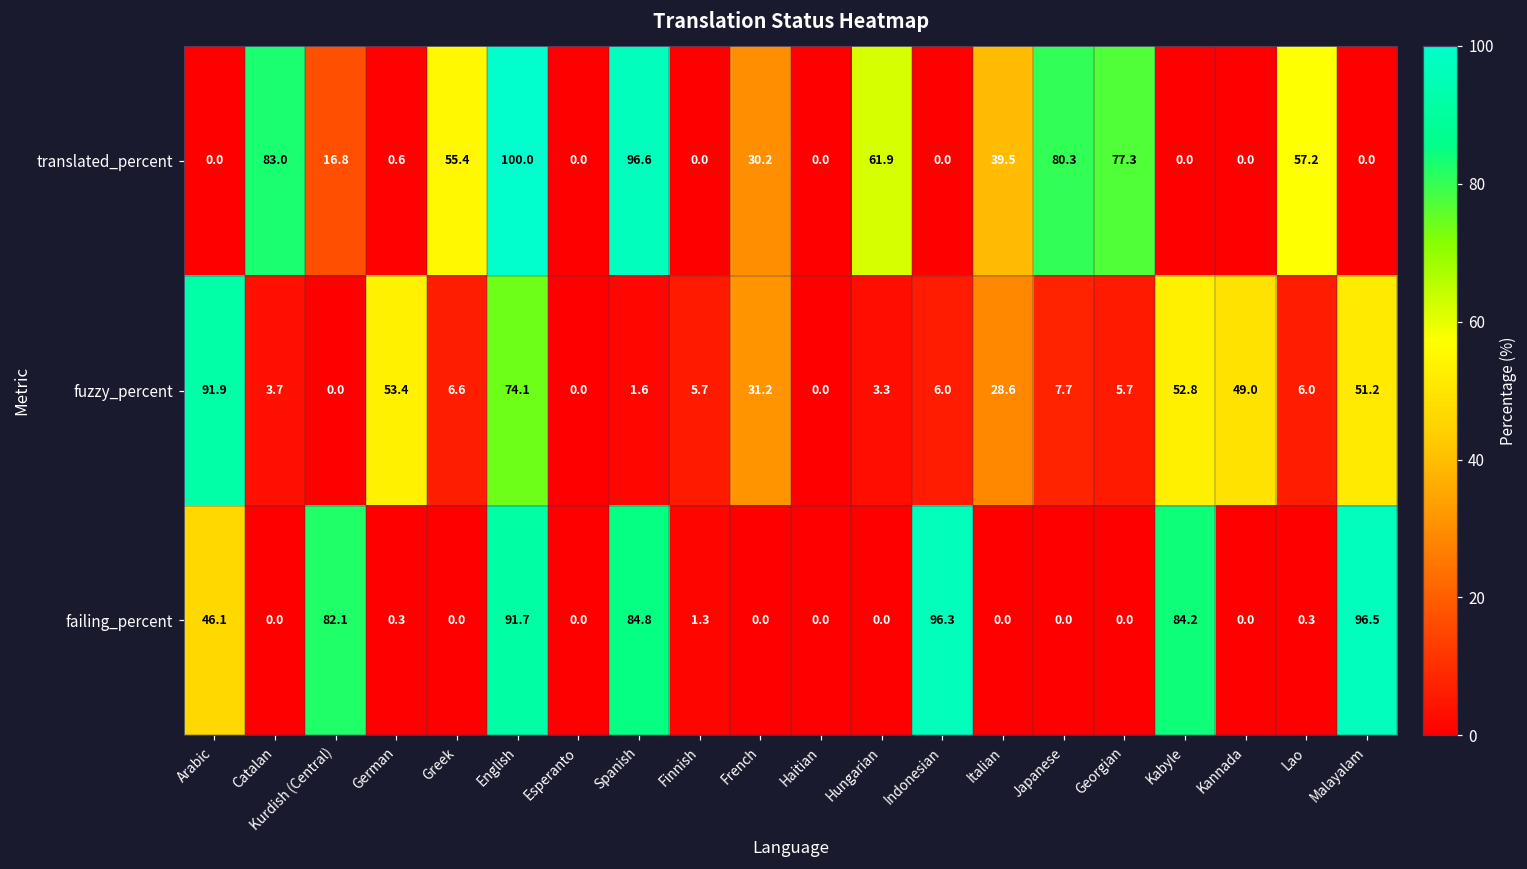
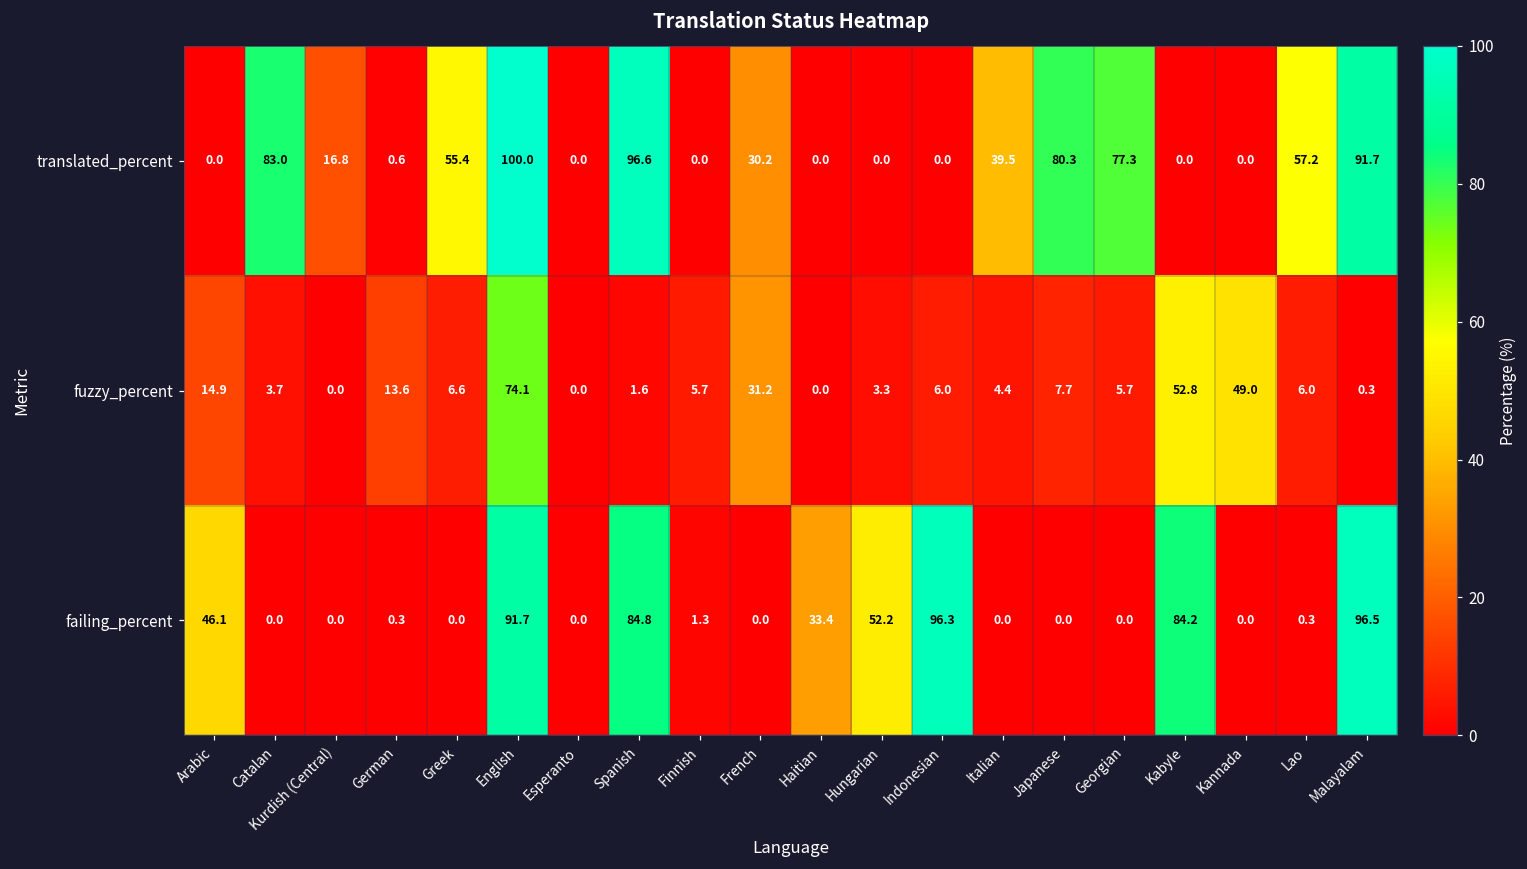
translated_percent, Hungarian: 61.9 -> 0.0
translated_percent, Malayalam: 0.0 -> 91.7
fuzzy_percent, Arabic: 91.9 -> 14.9
fuzzy_percent, German: 53.4 -> 13.6
fuzzy_percent, Italian: 28.6 -> 4.4
fuzzy_percent, Malayalam: 51.2 -> 0.3
failing_percent, Kurdish (Central): 82.1 -> 0.0
failing_percent, Haitian: 0.0 -> 33.4
failing_percent, Hungarian: 0.0 -> 52.2
